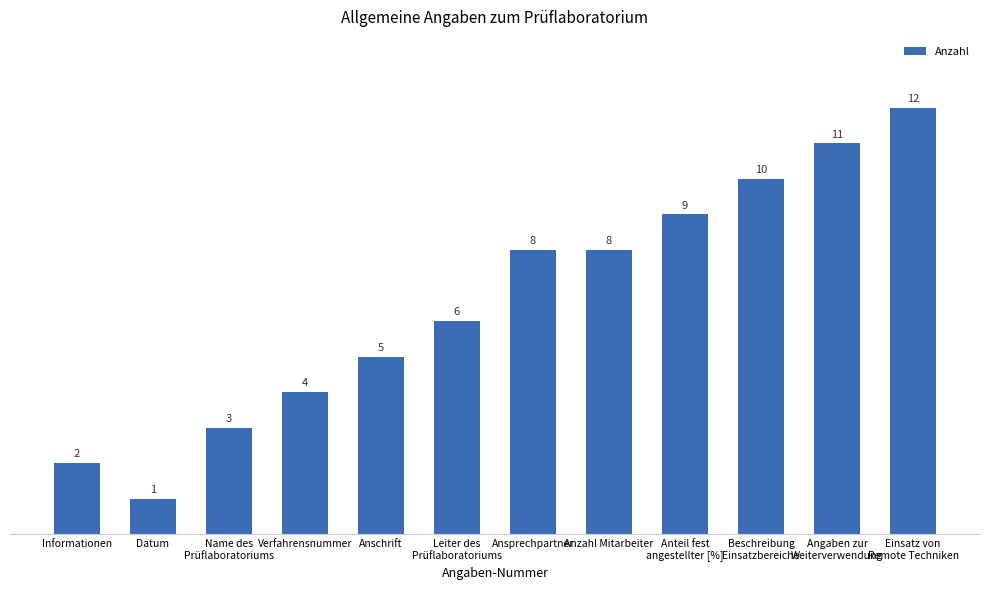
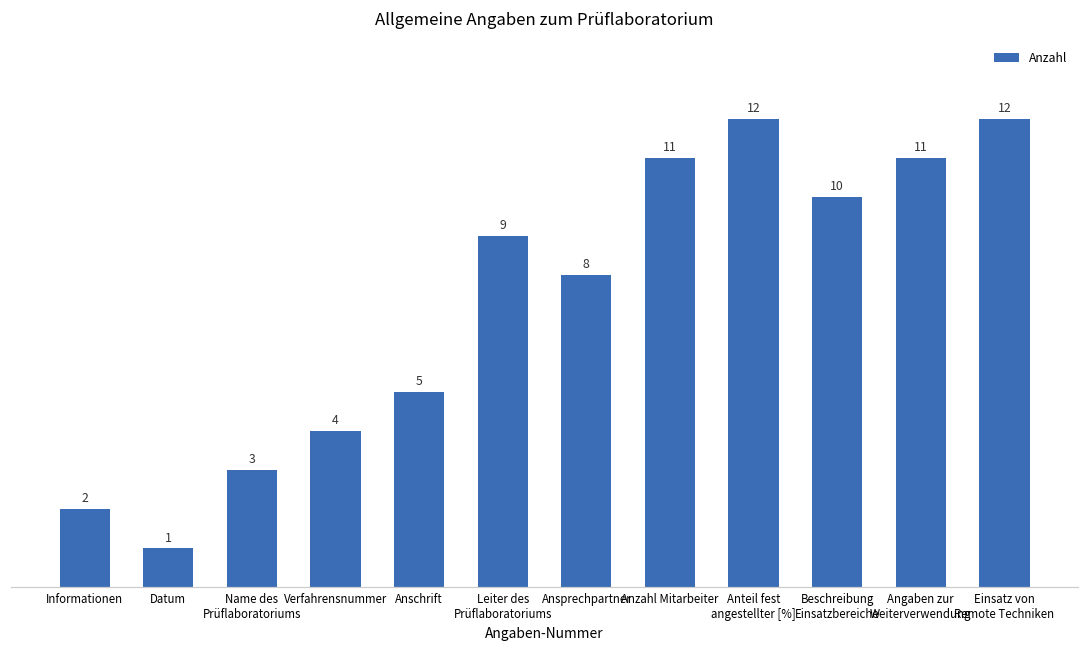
Leiter des Prüflaboratoriums: 6 -> 9
Anzahl Mitarbeiter: 8 -> 11
Anteil fest angestellter [%]: 9 -> 12
